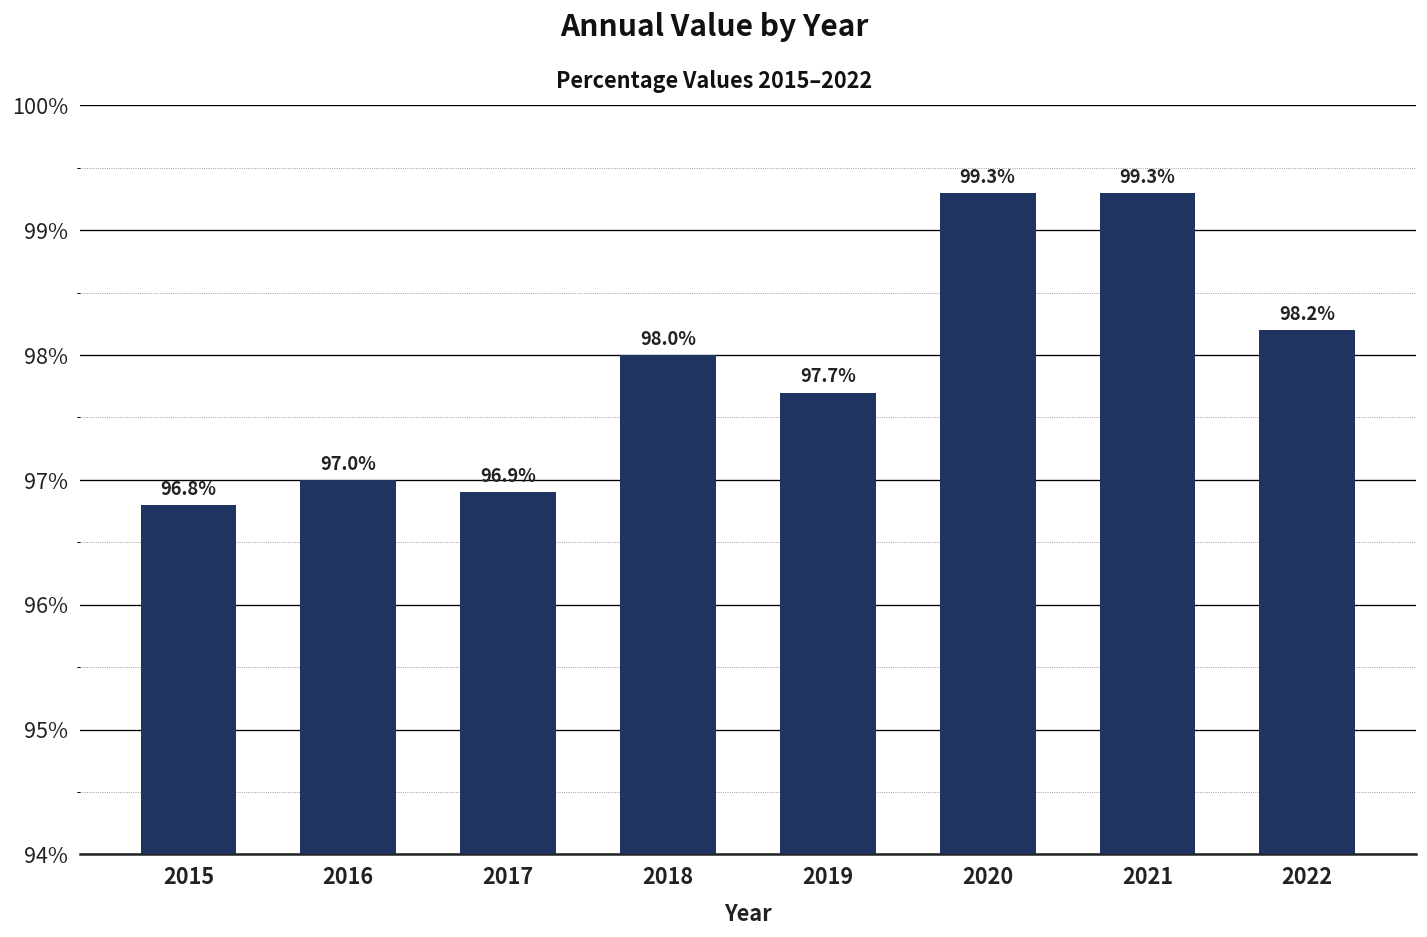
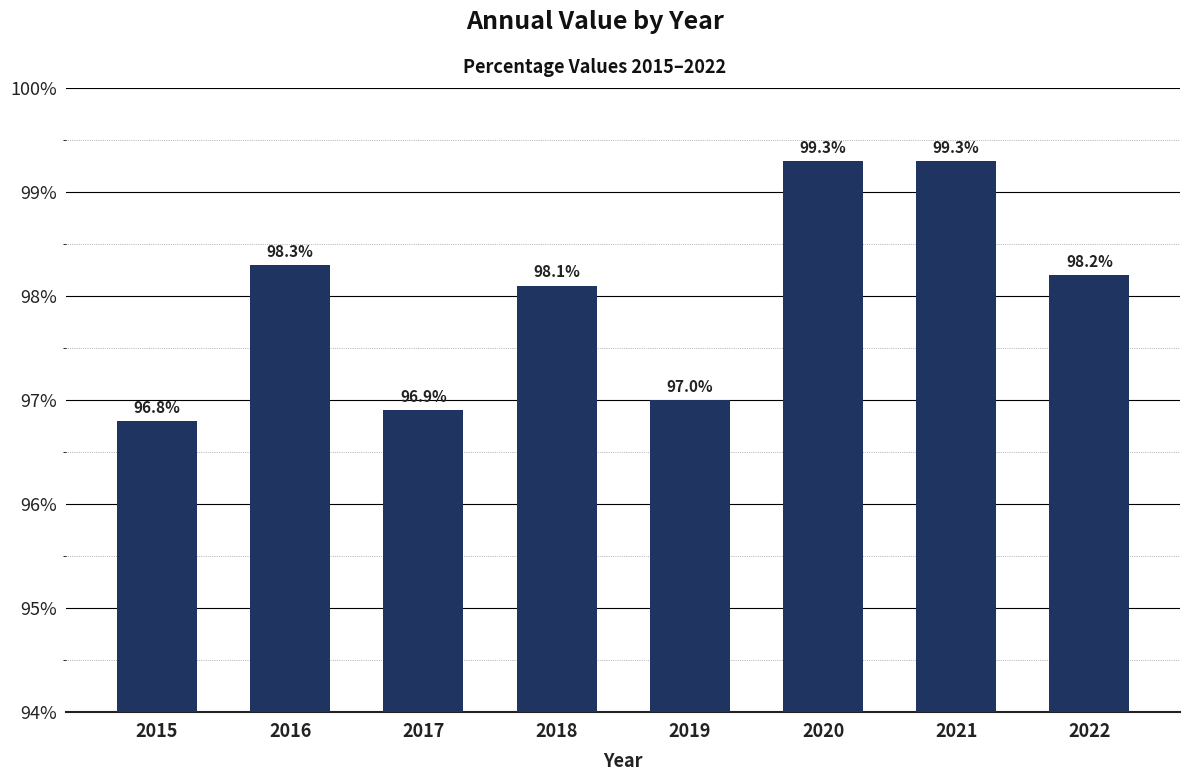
2016: 97.0% -> 98.3%
2018: 98.0% -> 98.1%
2019: 97.7% -> 97.0%
